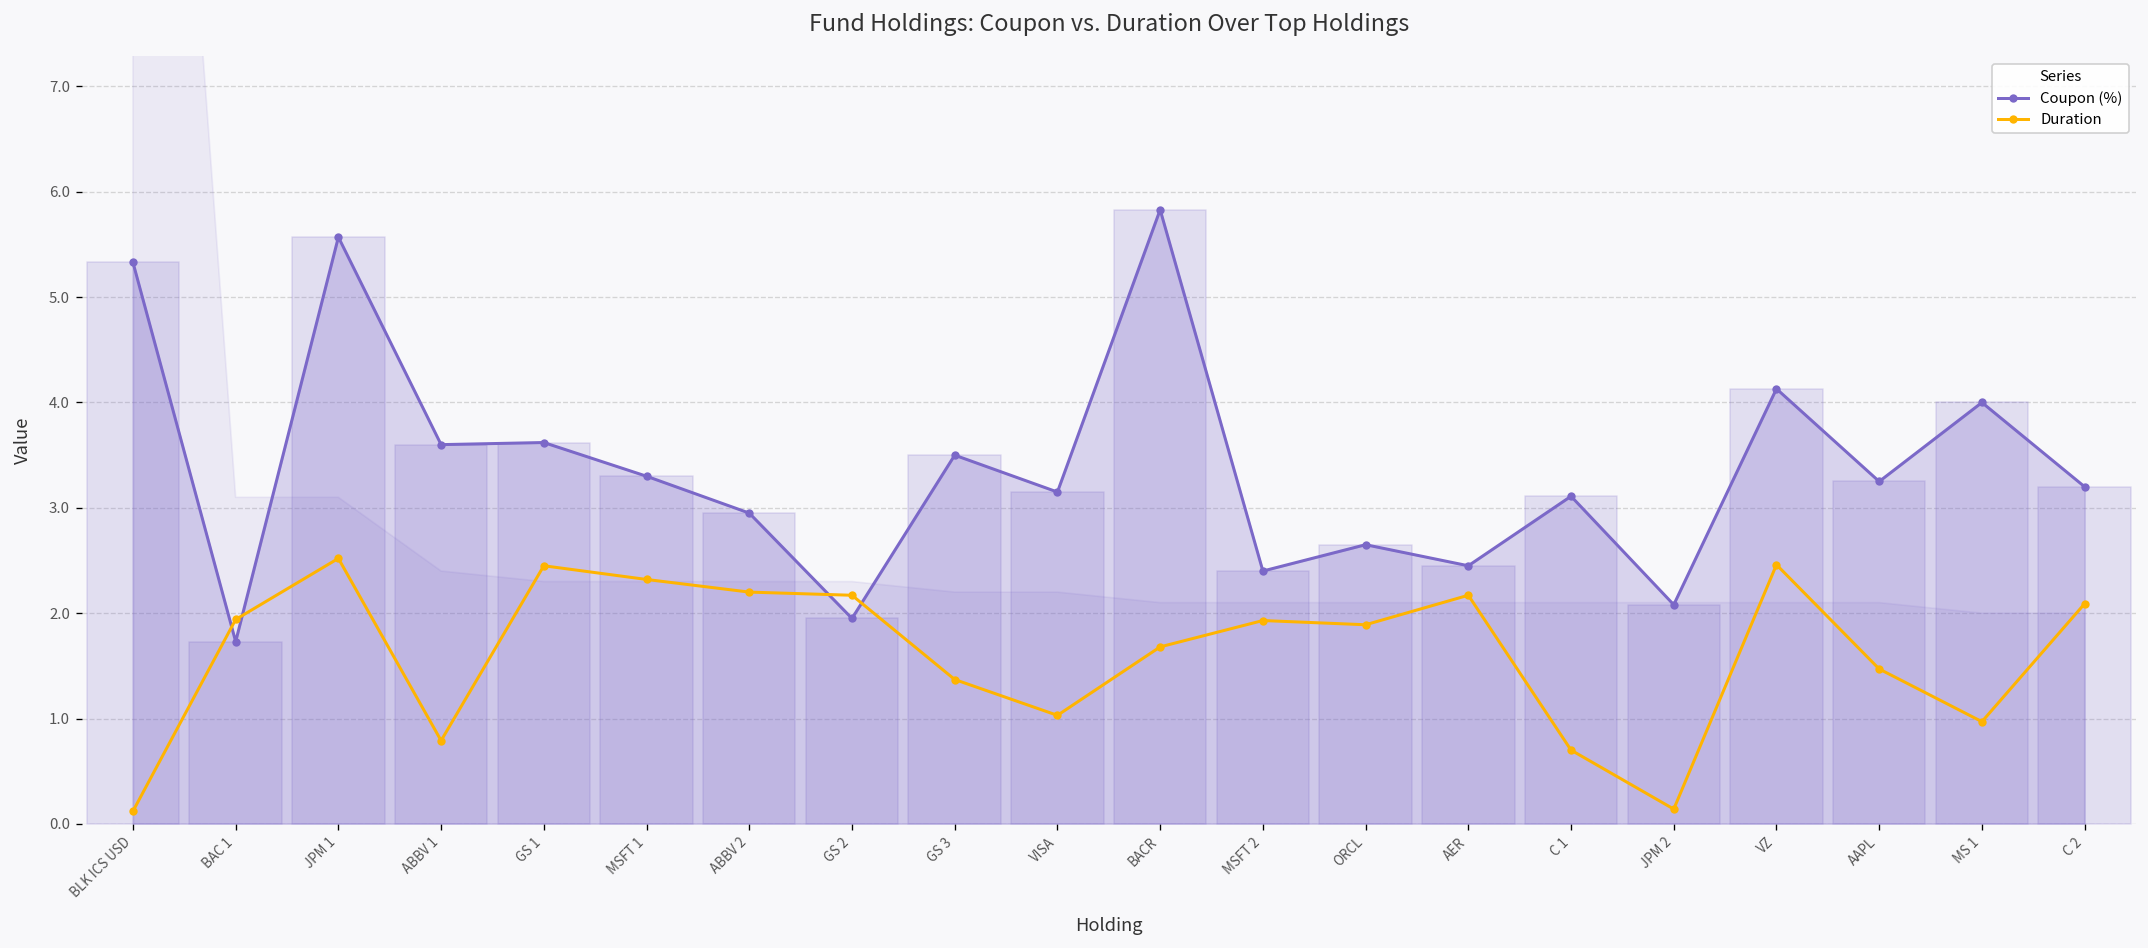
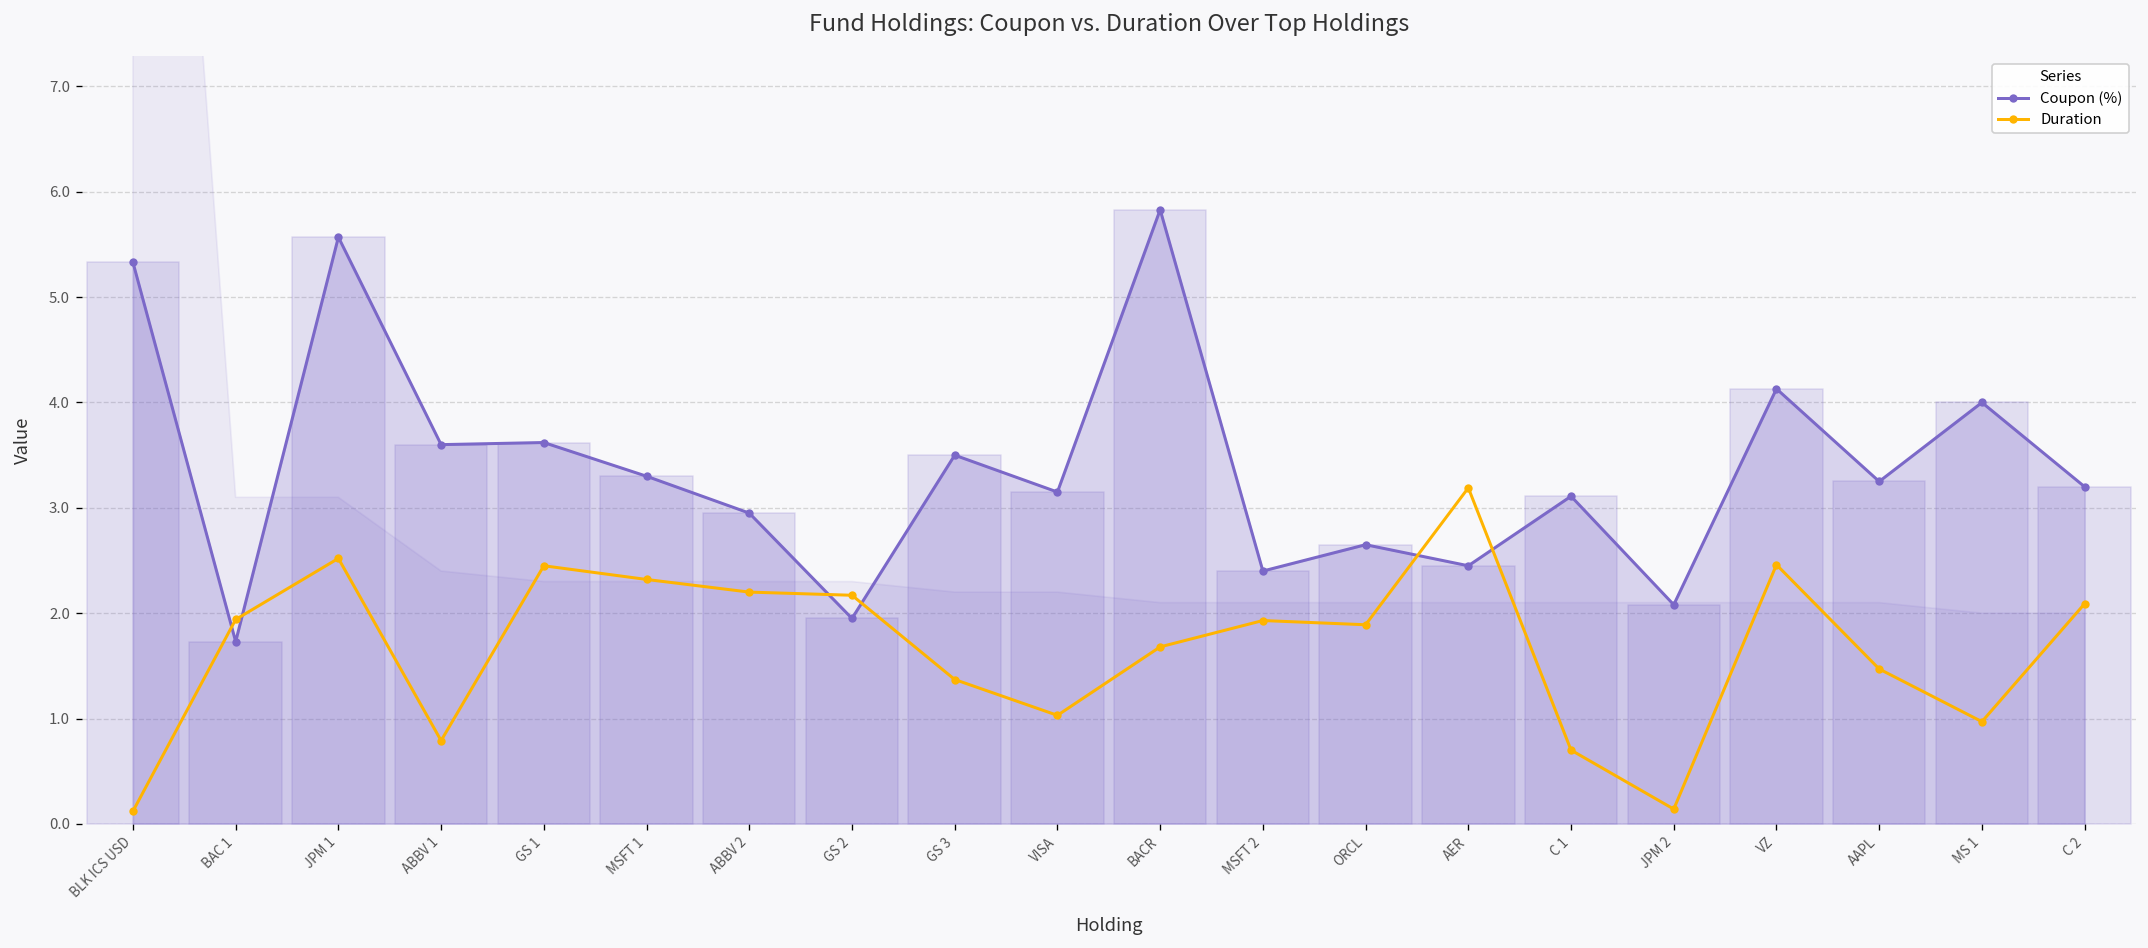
Duration, AER: 2.2 -> 3.2
